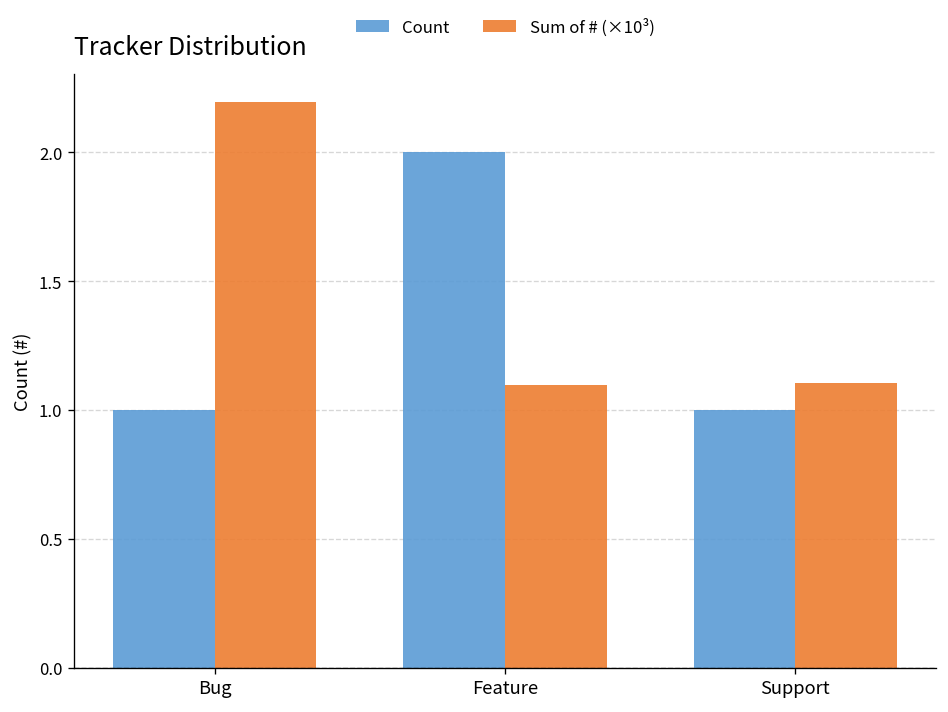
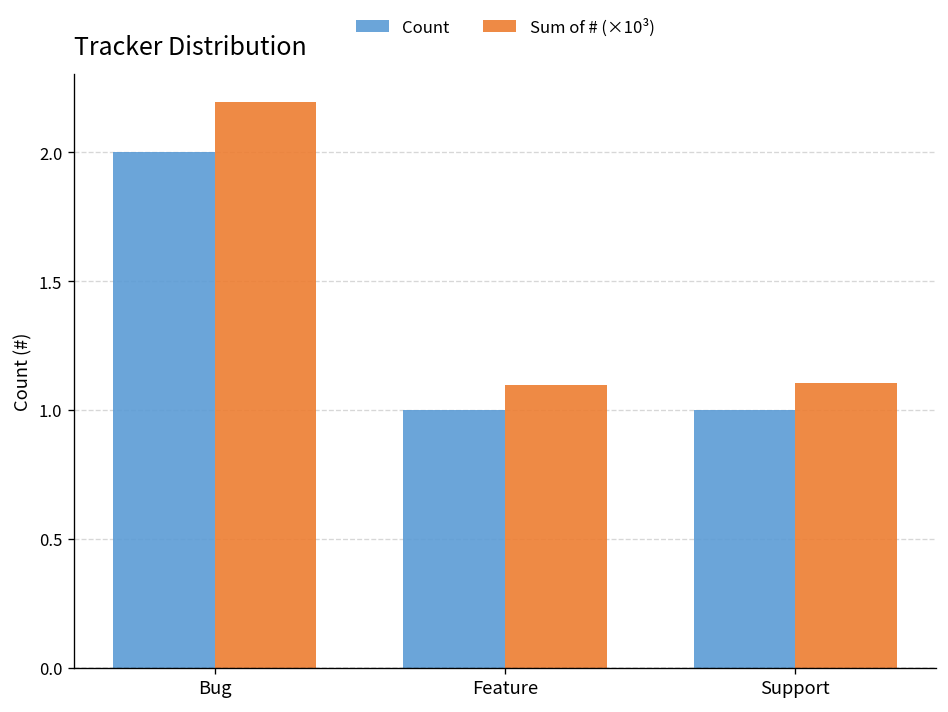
Count, Bug: 1 -> 2
Count, Feature: 2 -> 1
